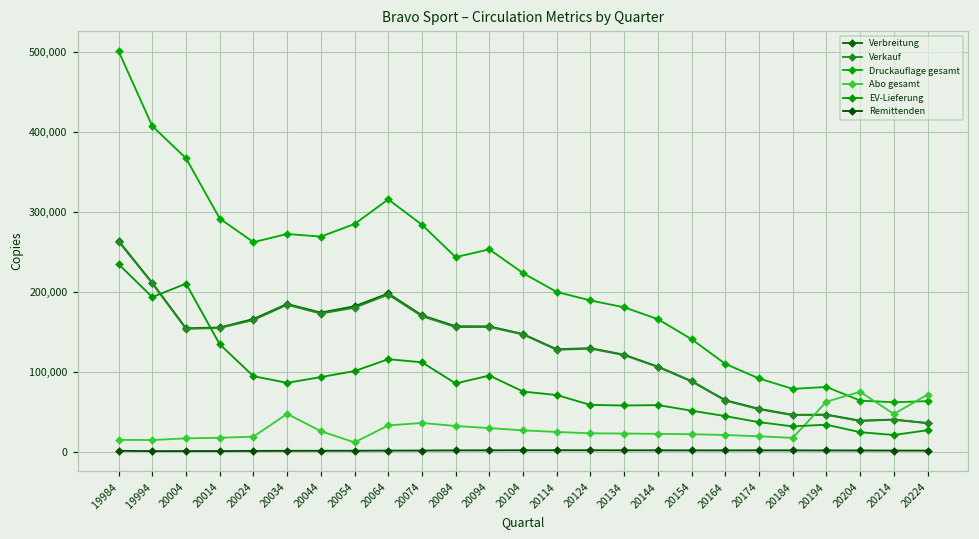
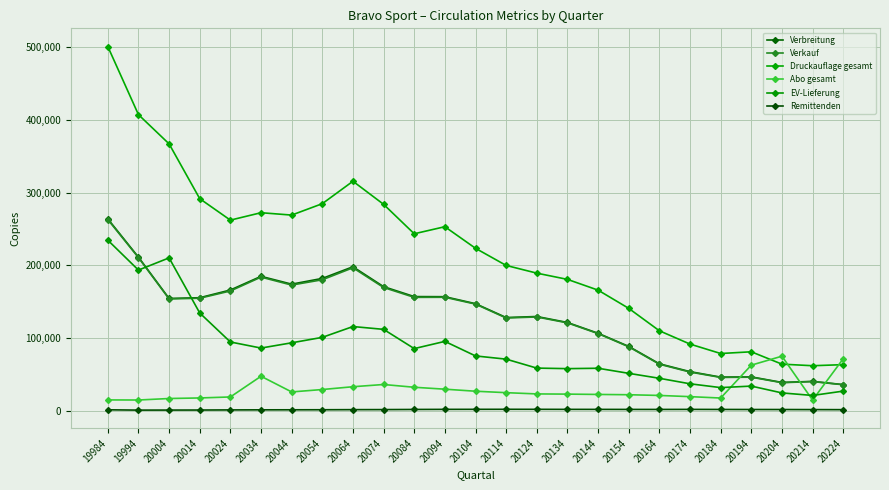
Abo gesamt, 20054: 10,000 -> 30,000
Abo gesamt, 20214: 50,000 -> 10,000
